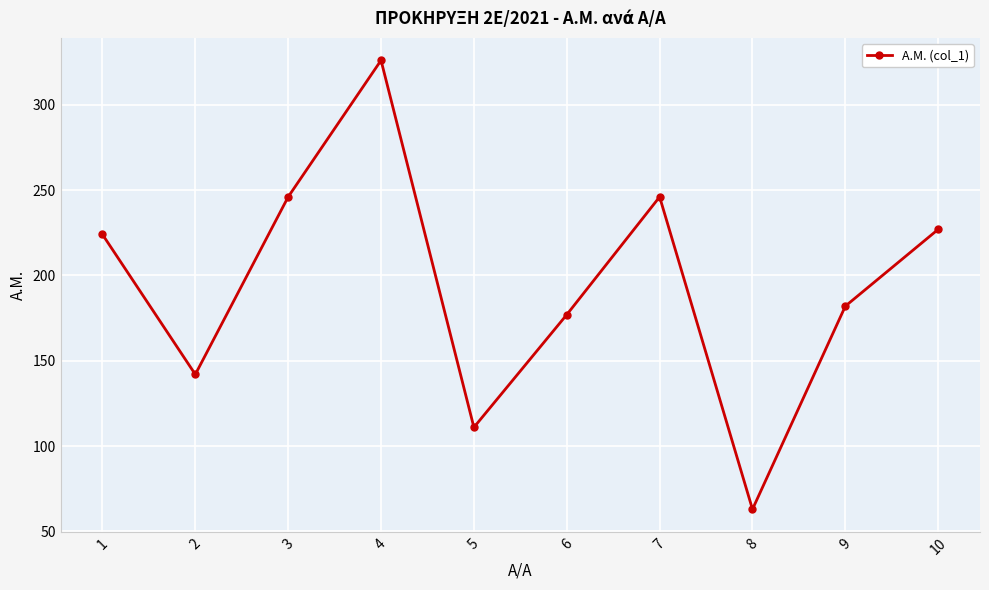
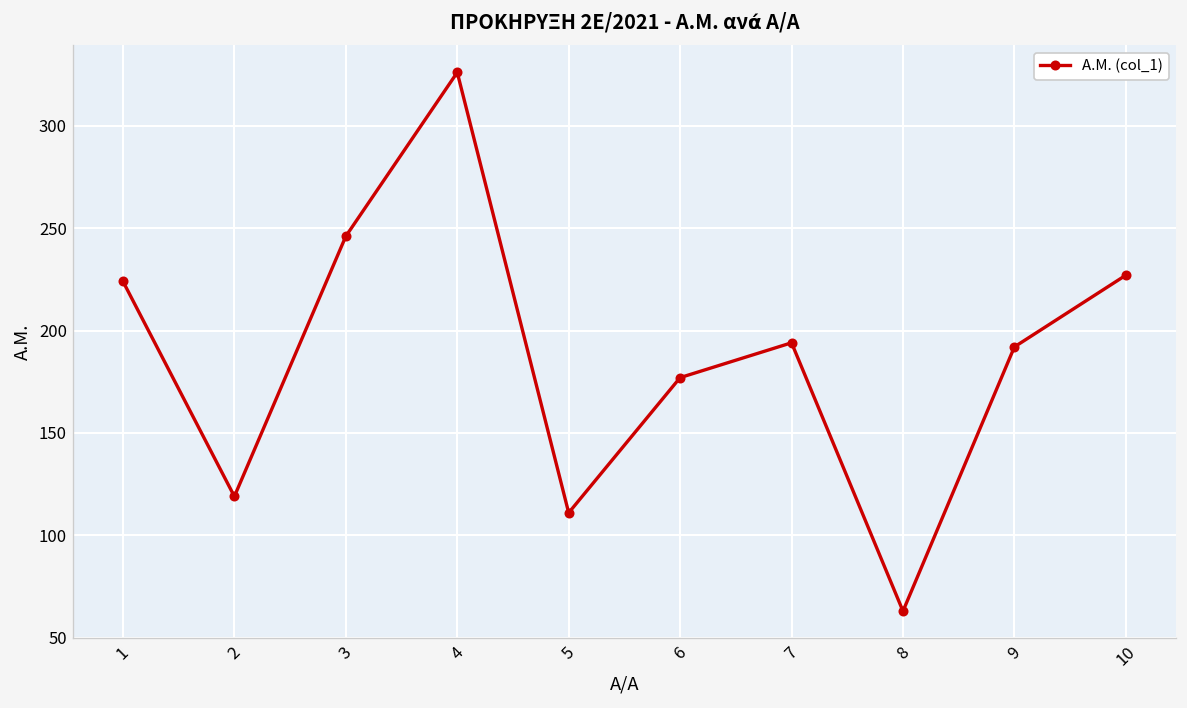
2: 142 -> 119
7: 246 -> 194
9: 182 -> 192
